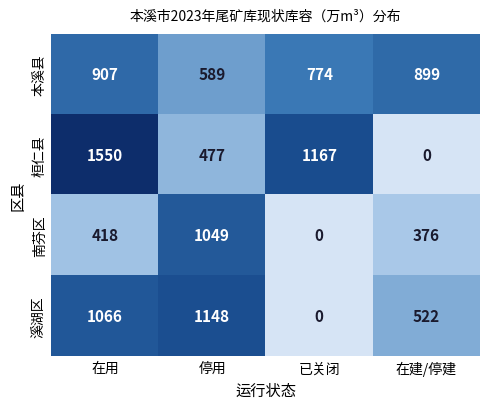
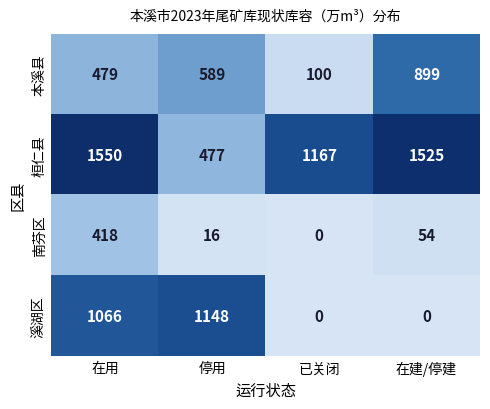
本溪县, 在用: 907 -> 479
本溪县, 已关闭: 774 -> 100
桓仁县, 在建/停建: 0 -> 1525
南芬区, 停用: 1049 -> 16
南芬区, 在建/停建: 376 -> 54
溪湖区, 在建/停建: 522 -> 0
